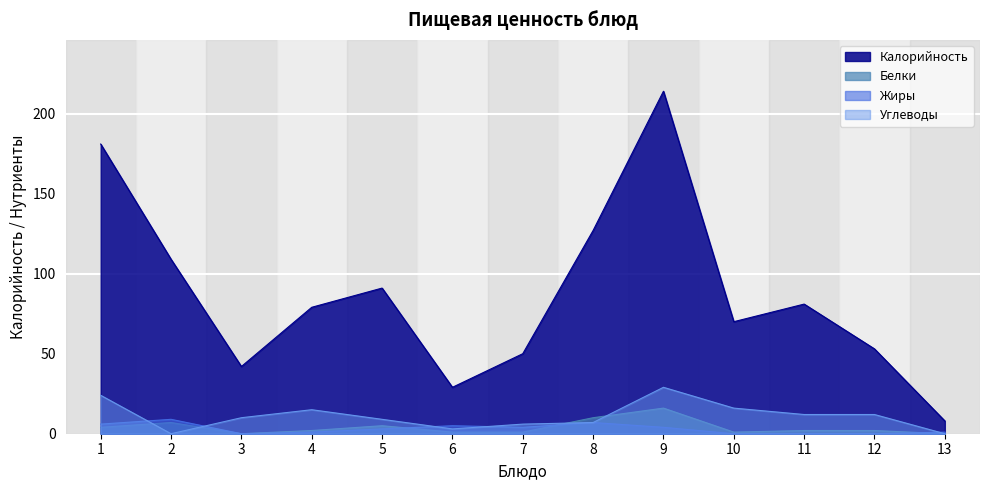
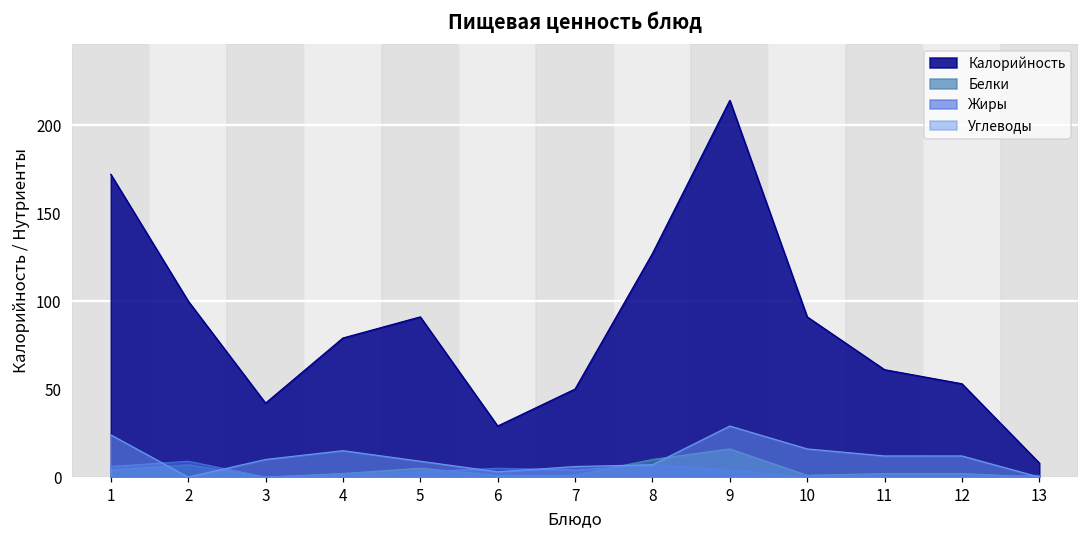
Калорийность, 1: 181 -> 172
Калорийность, 2: 109 -> 100
Калорийность, 10: 70 -> 91
Калорийность, 11: 81 -> 61
